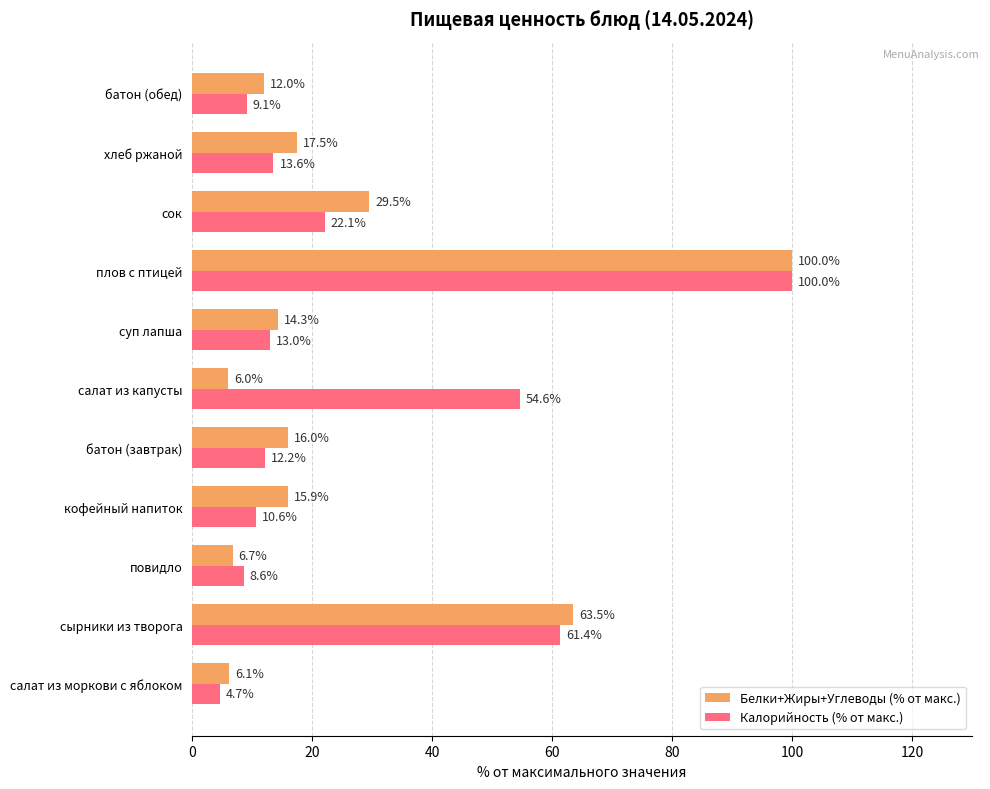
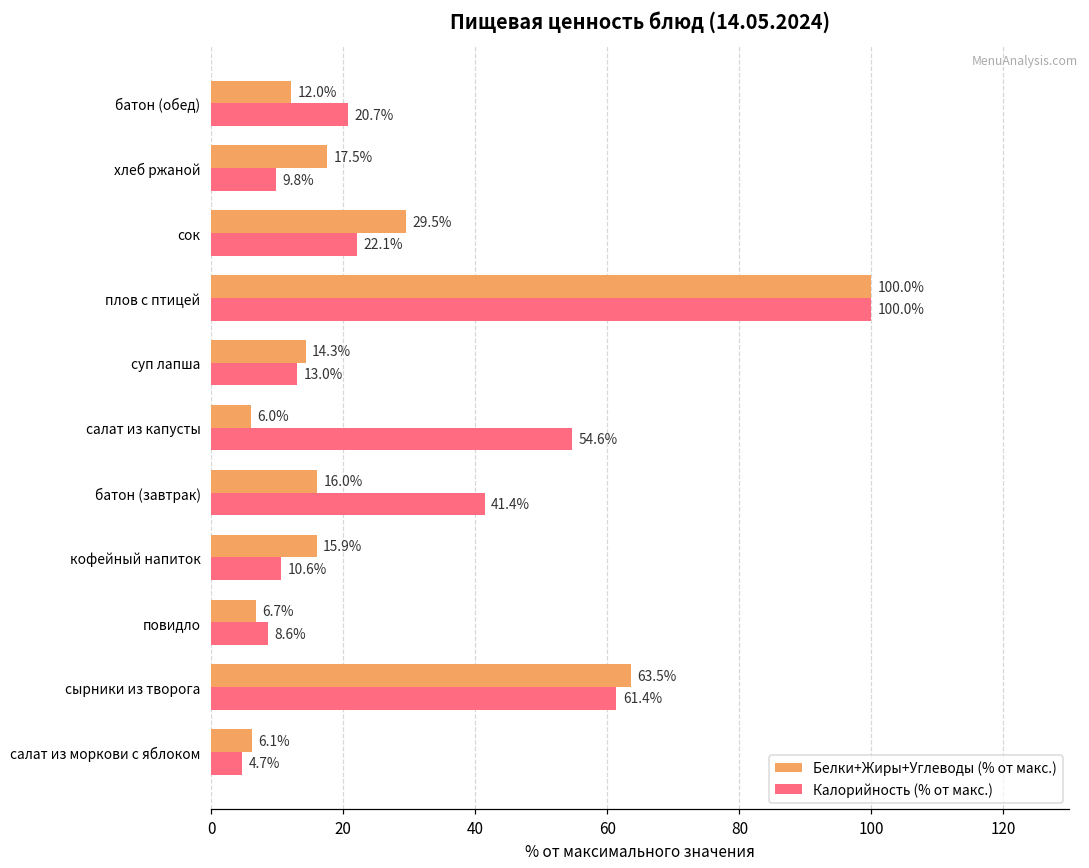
Калорийность (% от макс.), батон (обед): 9.1% -> 20.7%
Калорийность (% от макс.), хлеб ржаной: 13.6% -> 9.8%
Калорийность (% от макс.), батон (завтрак): 12.2% -> 41.4%
